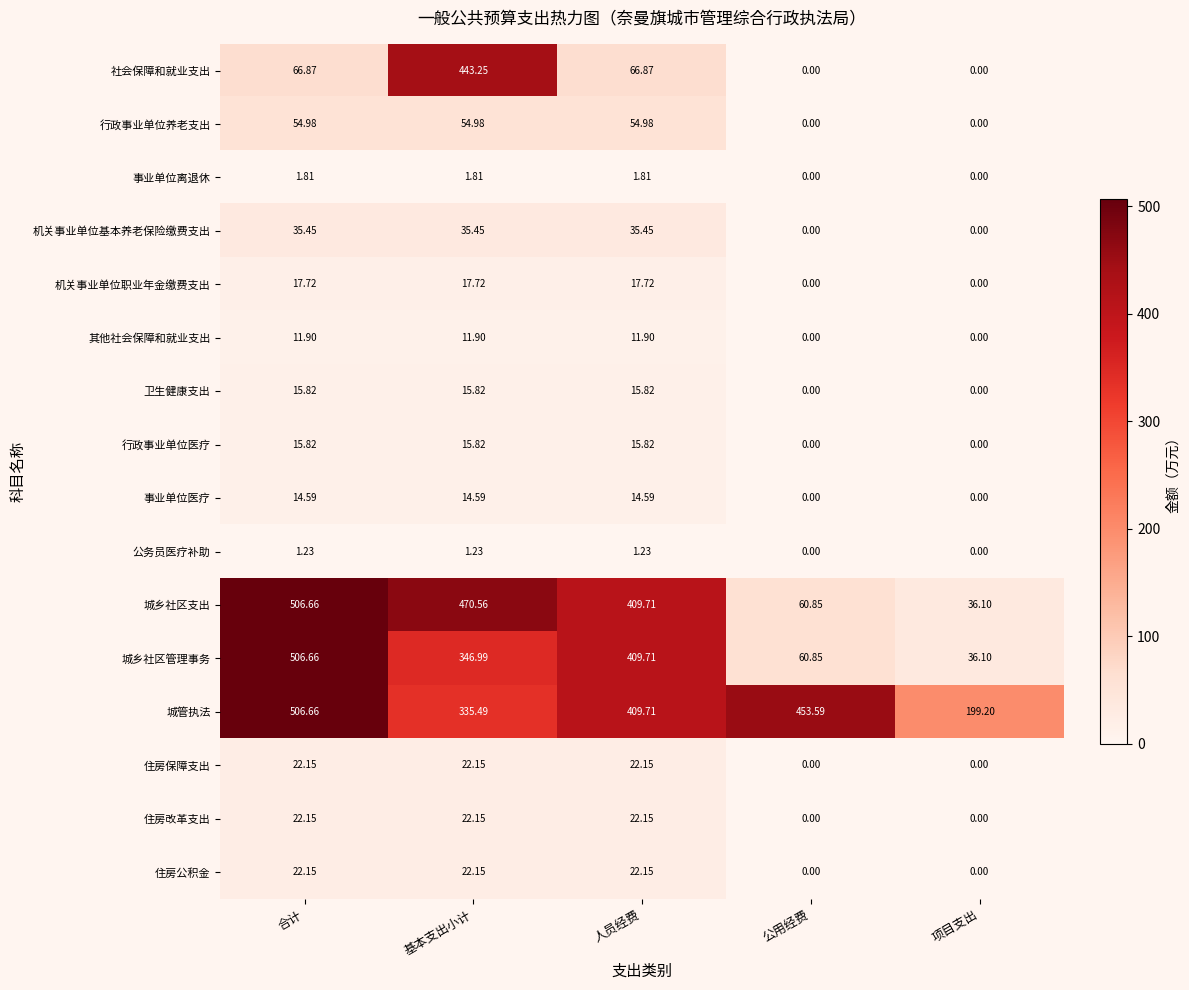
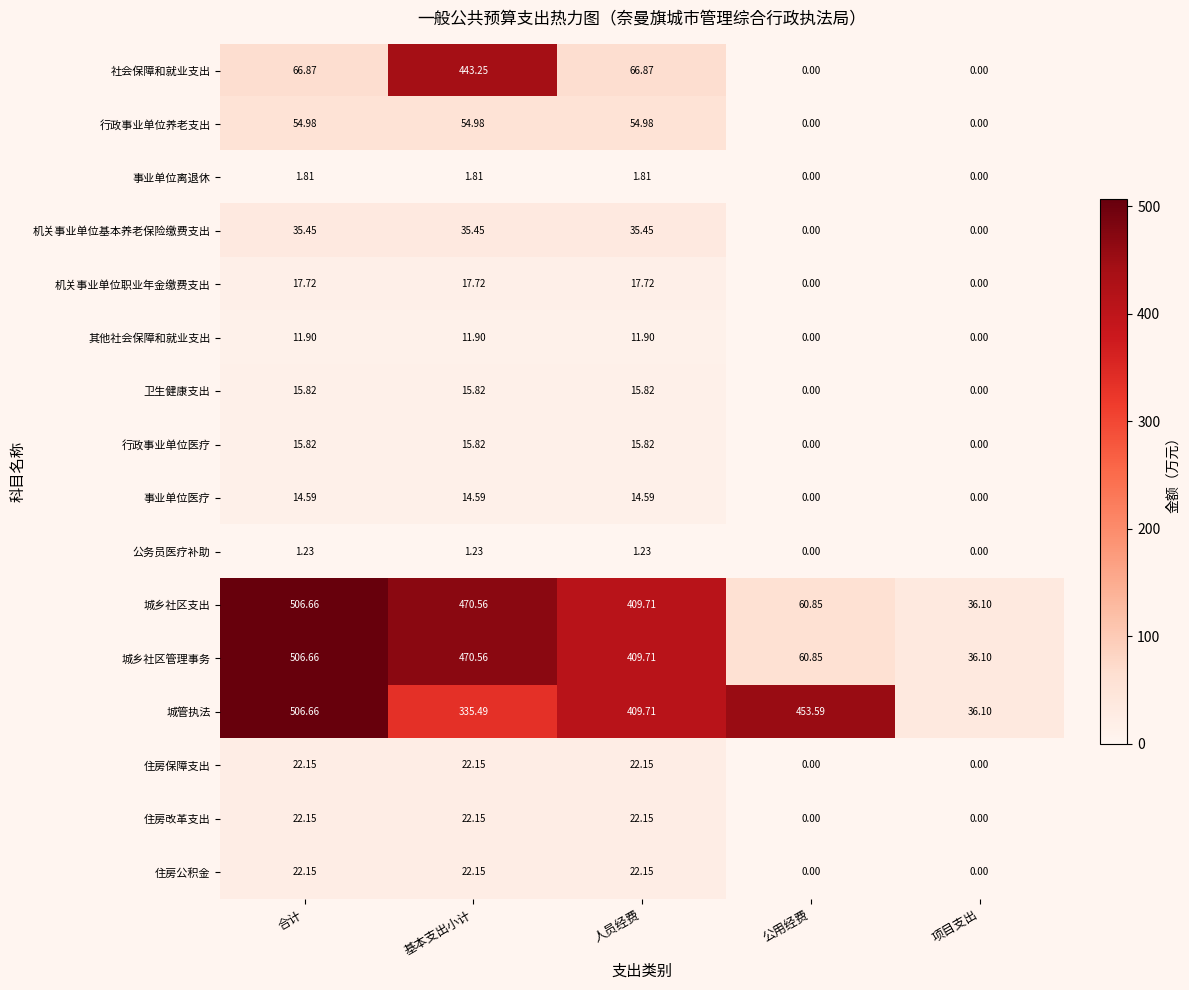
城乡社区管理事务, 基本支出小计: 346.99 -> 470.56
城管执法, 项目支出: 199.20 -> 36.10
